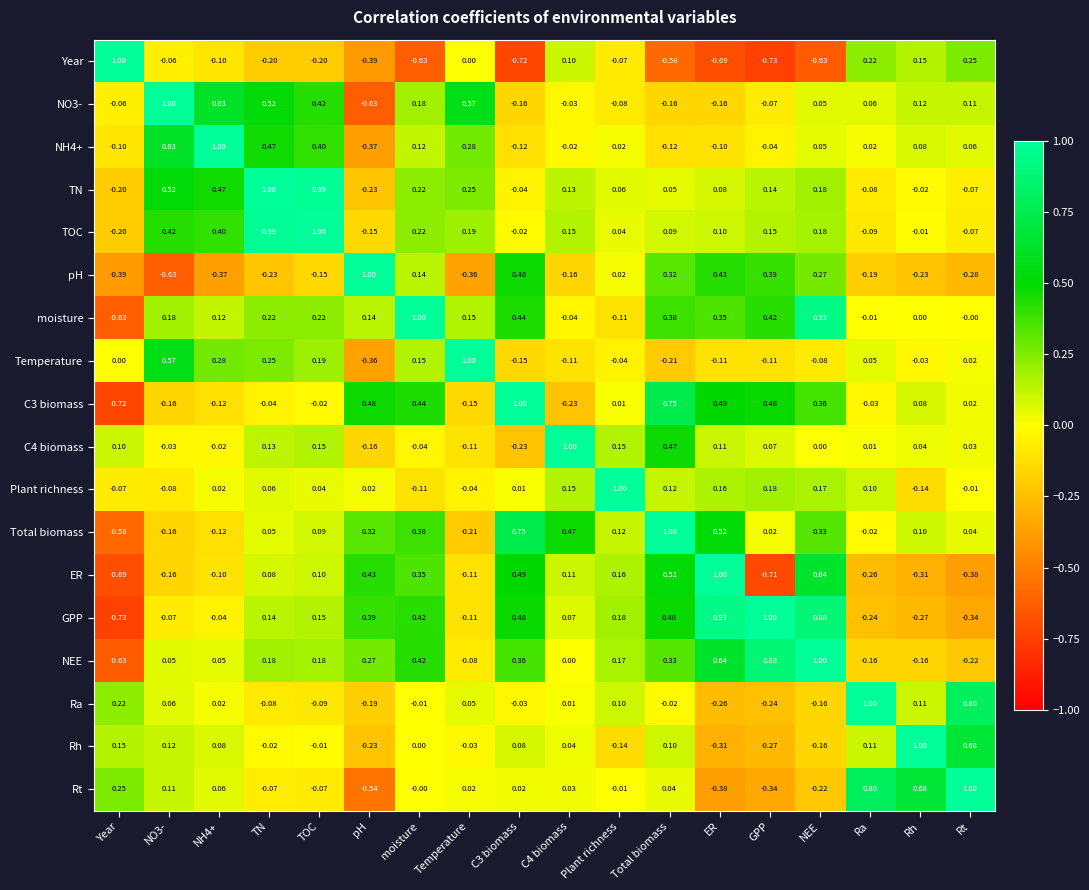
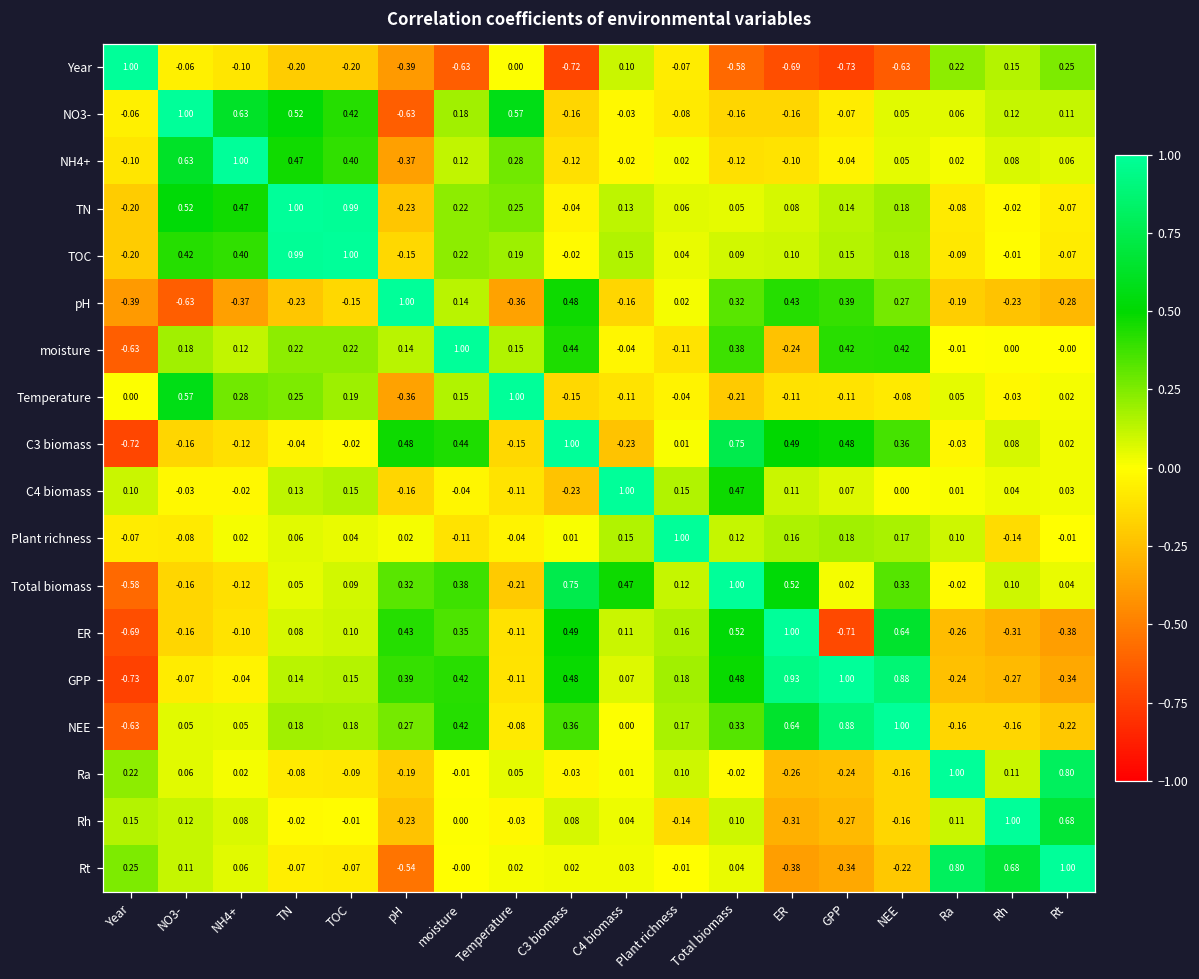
moisture, ER: 0.35 -> -0.24
moisture, NEE: 0.93 -> 0.42
